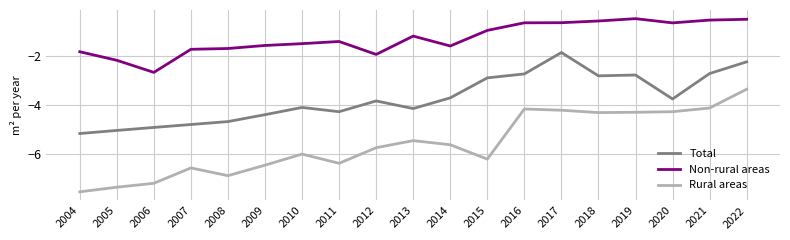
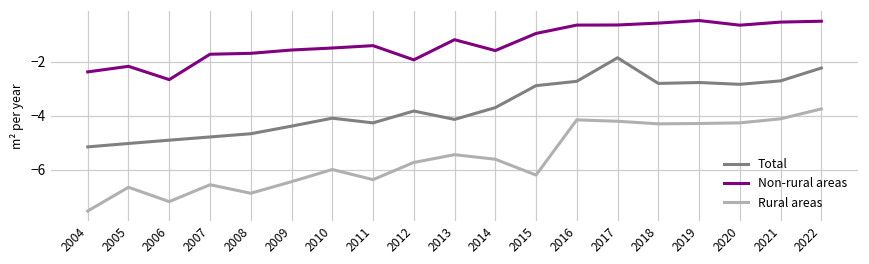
Non-rural areas, 2004: -1.8 -> -2.4
Rural areas, 2005: -7.3 -> -6.7
Total, 2020: -3.8 -> -2.8
Rural areas, 2022: -3.4 -> -3.8
